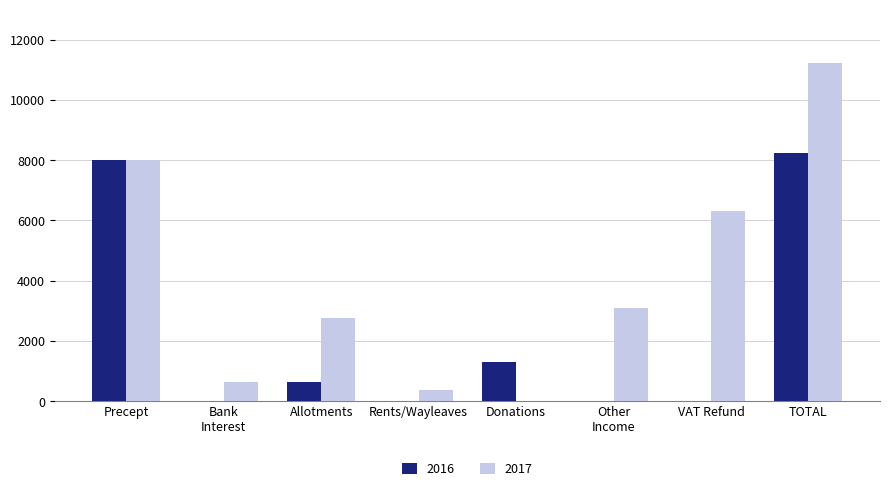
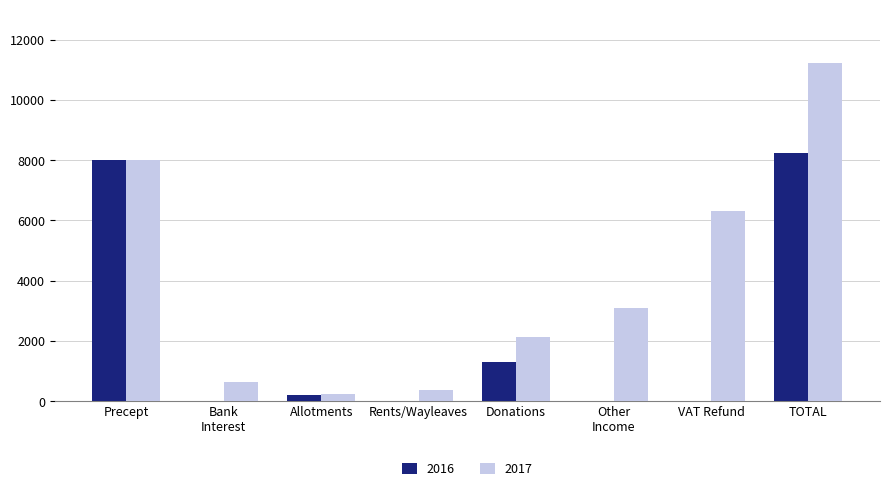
2016, Allotments: 600 -> 200
2017, Allotments: 2700 -> 200
2017, Donations: 0 -> 2100
